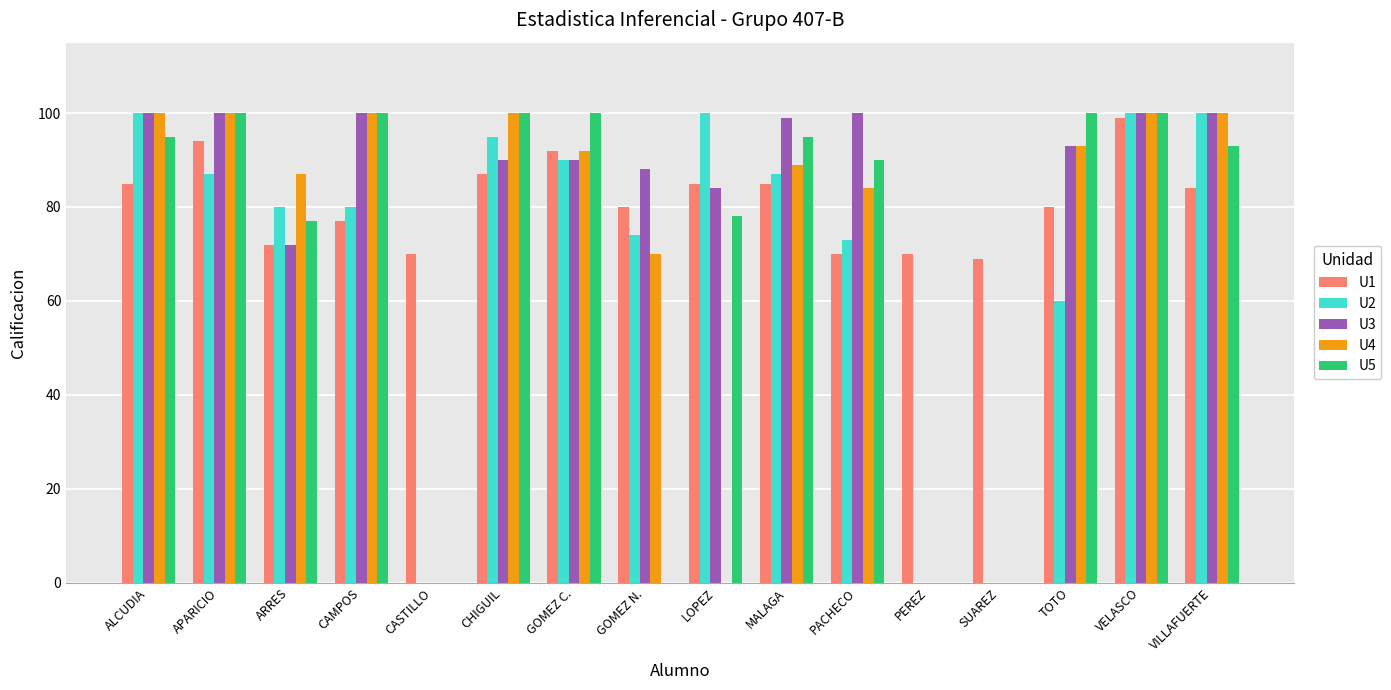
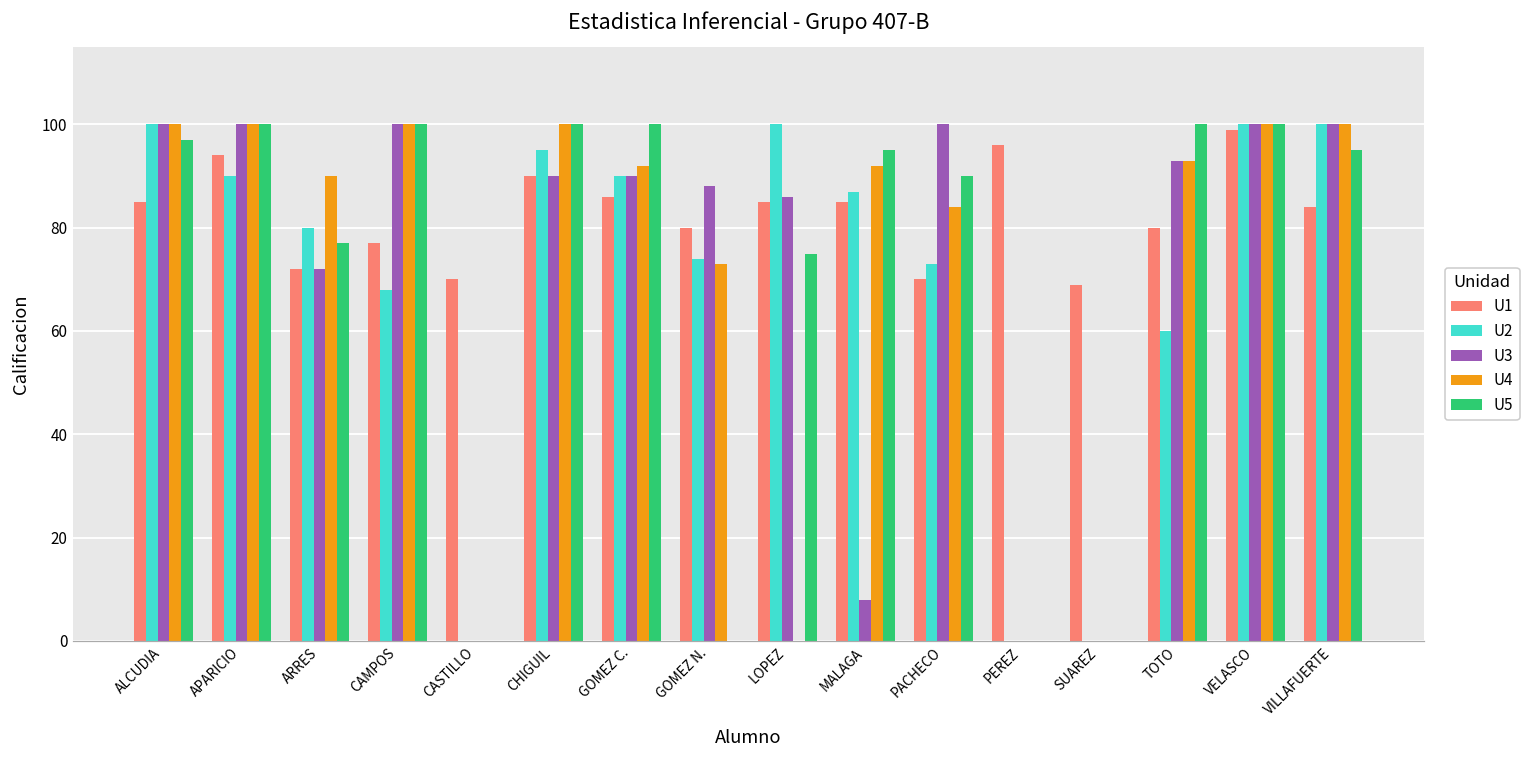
U5, ALCUDIA: 95 -> 97
U2, APARICIO: 87 -> 90
U4, ARRES: 87 -> 90
U2, CAMPOS: 80 -> 68
U1, CHIGUIL: 87 -> 90
U1, GOMEZ C.: 92 -> 86
U4, GOMEZ N.: 70 -> 73
U3, LOPEZ: 84 -> 86
U5, LOPEZ: 78 -> 75
U3, MALAGA: 99 -> 8
U4, MALAGA: 89 -> 92
U1, PEREZ: 70 -> 96
U5, VILLAFUERTE: 93 -> 95
